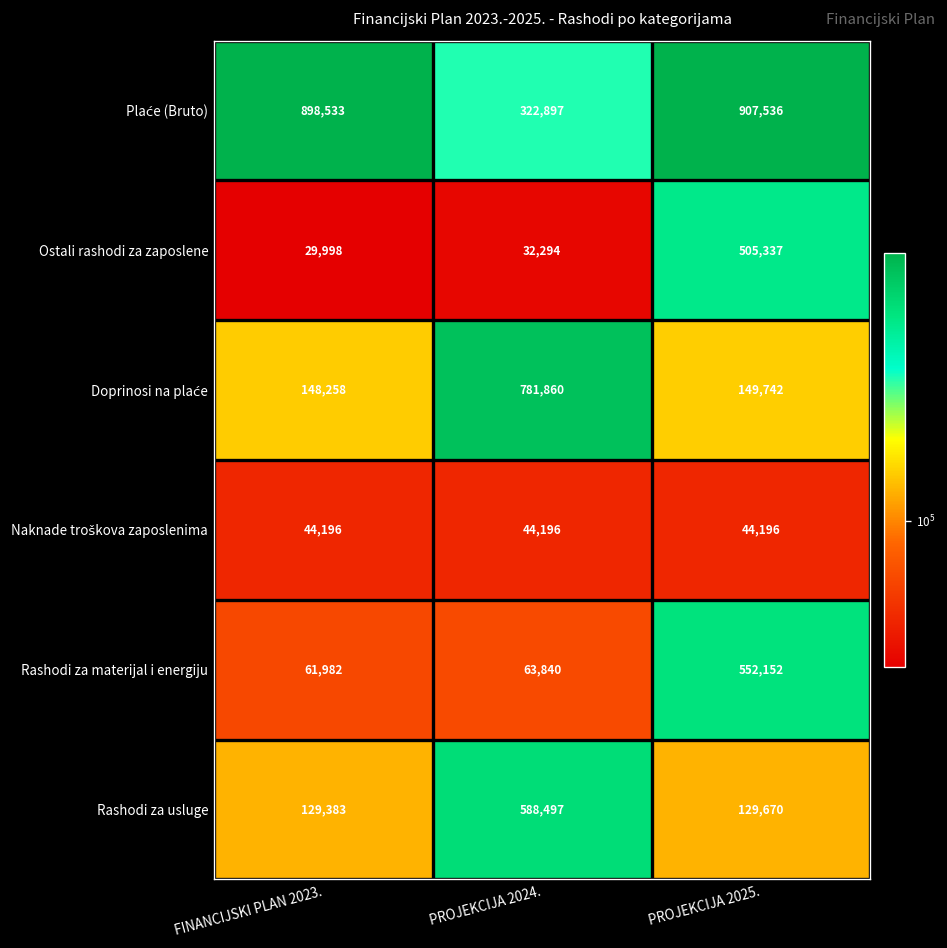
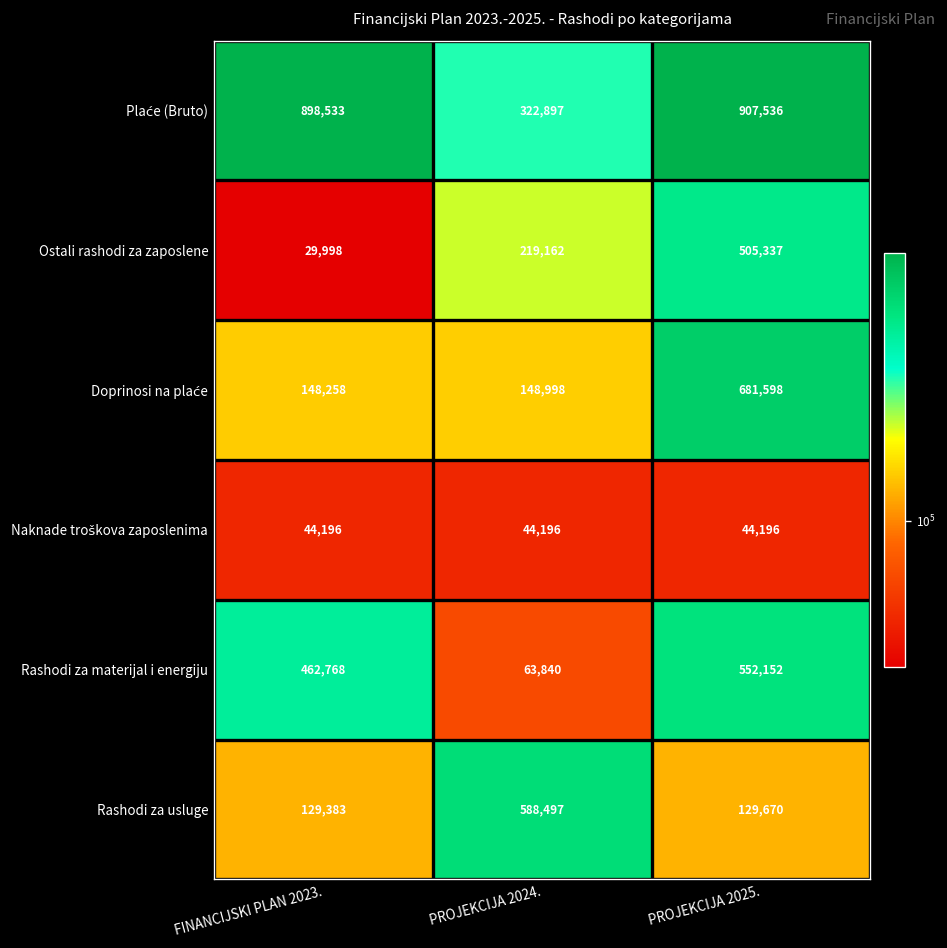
Ostali rashodi za zaposlene, PROJEKCIJA 2024.: 32,294 -> 219,162
Doprinosi na plaće, PROJEKCIJA 2024.: 781,860 -> 148,998
Doprinosi na plaće, PROJEKCIJA 2025.: 149,742 -> 681,598
Rashodi za materijal i energiju, FINANCIJSKI PLAN 2023.: 61,982 -> 462,768
